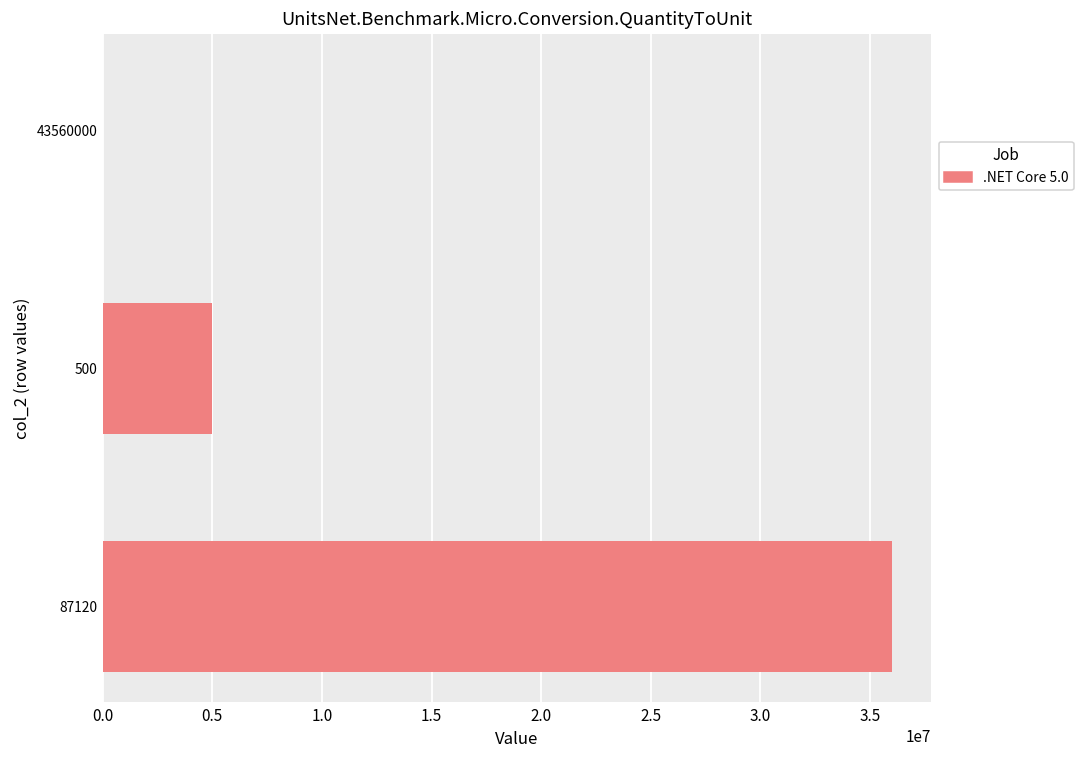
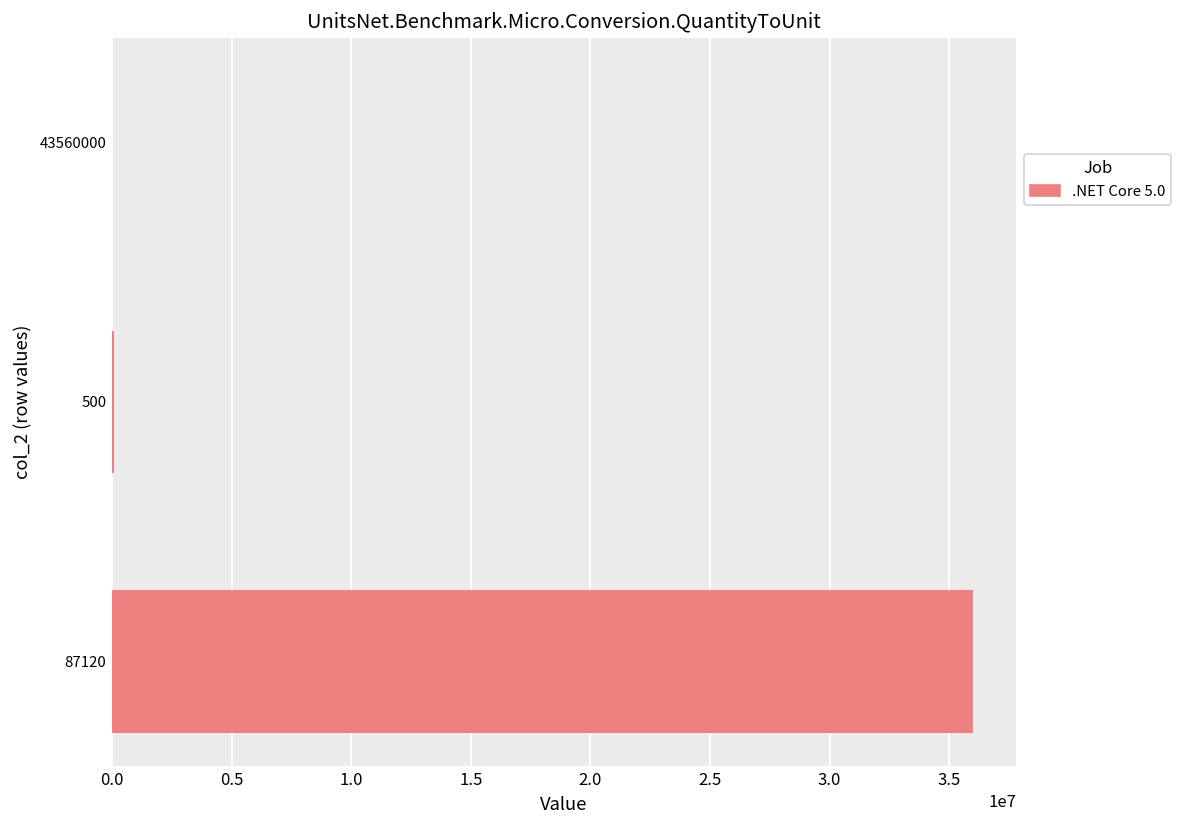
500: 5000000 -> 100000
